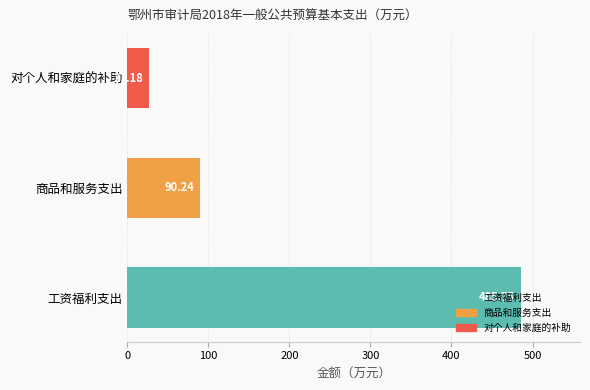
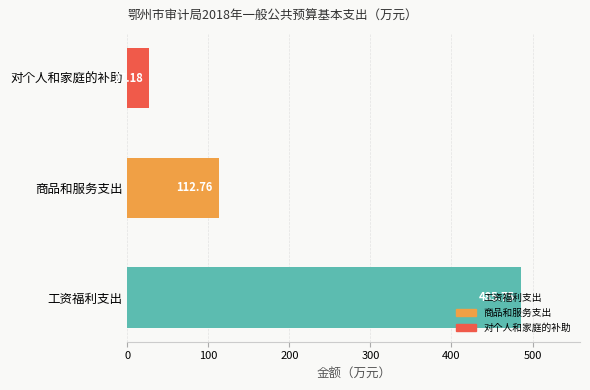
商品和服务支出: 90.24 -> 112.76
